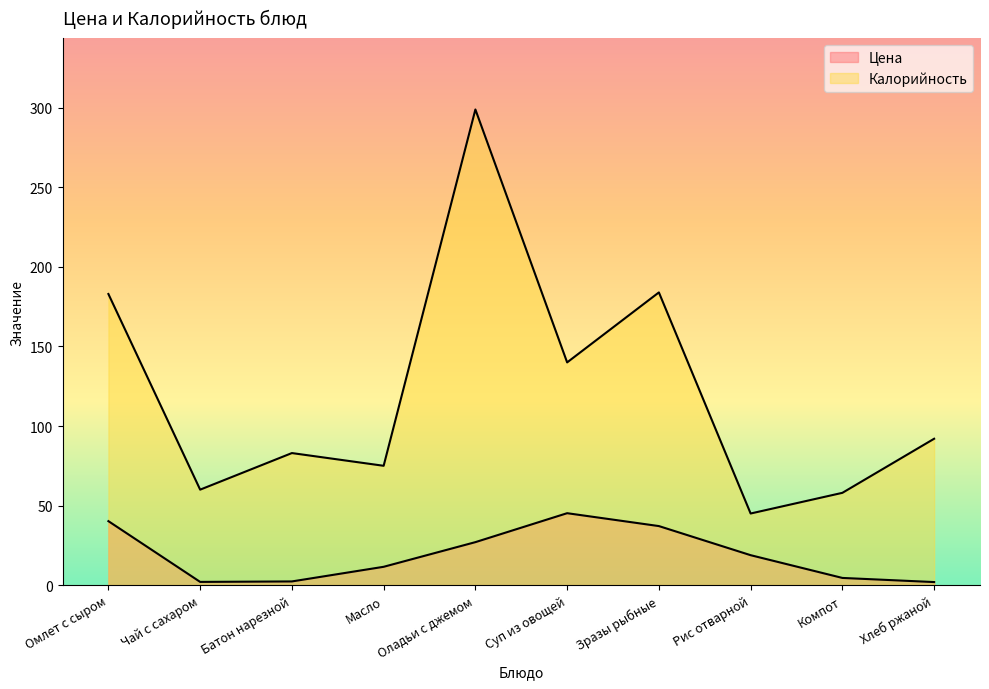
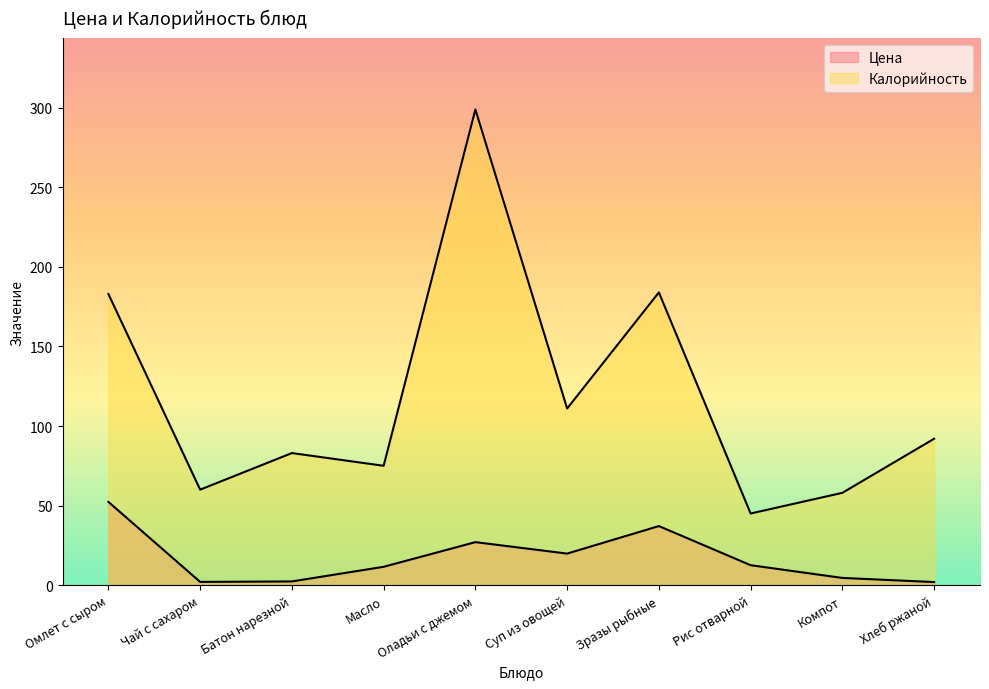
Цена, Омлет с сыром: 40 -> 52
Цена, Суп из овощей: 45 -> 20
Калорийность, Суп из овощей: 140 -> 111
Цена, Рис отварной: 19 -> 13
